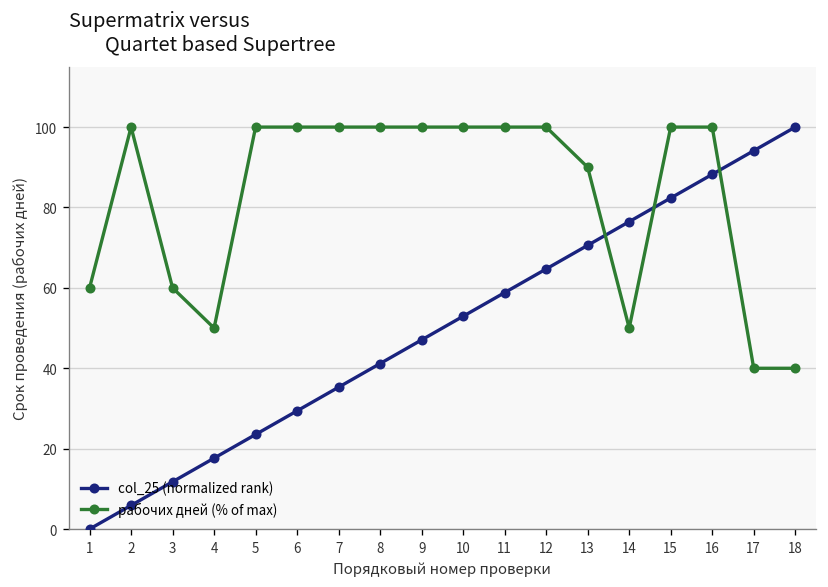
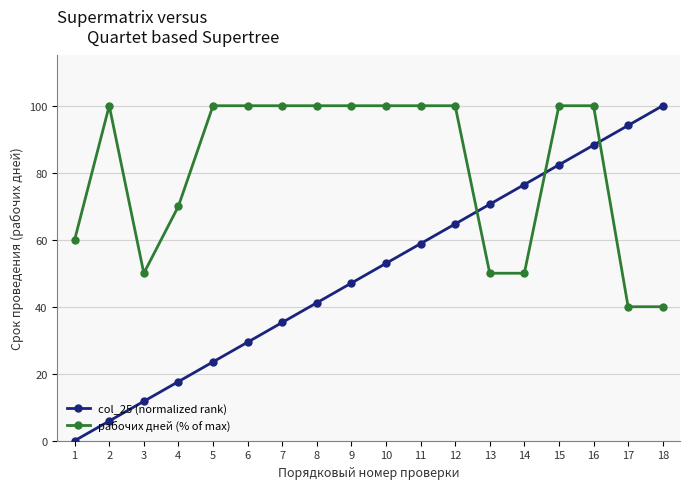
рабочих дней (% of max), 3: 60 -> 50
рабочих дней (% of max), 4: 50 -> 70
рабочих дней (% of max), 13: 90 -> 50
